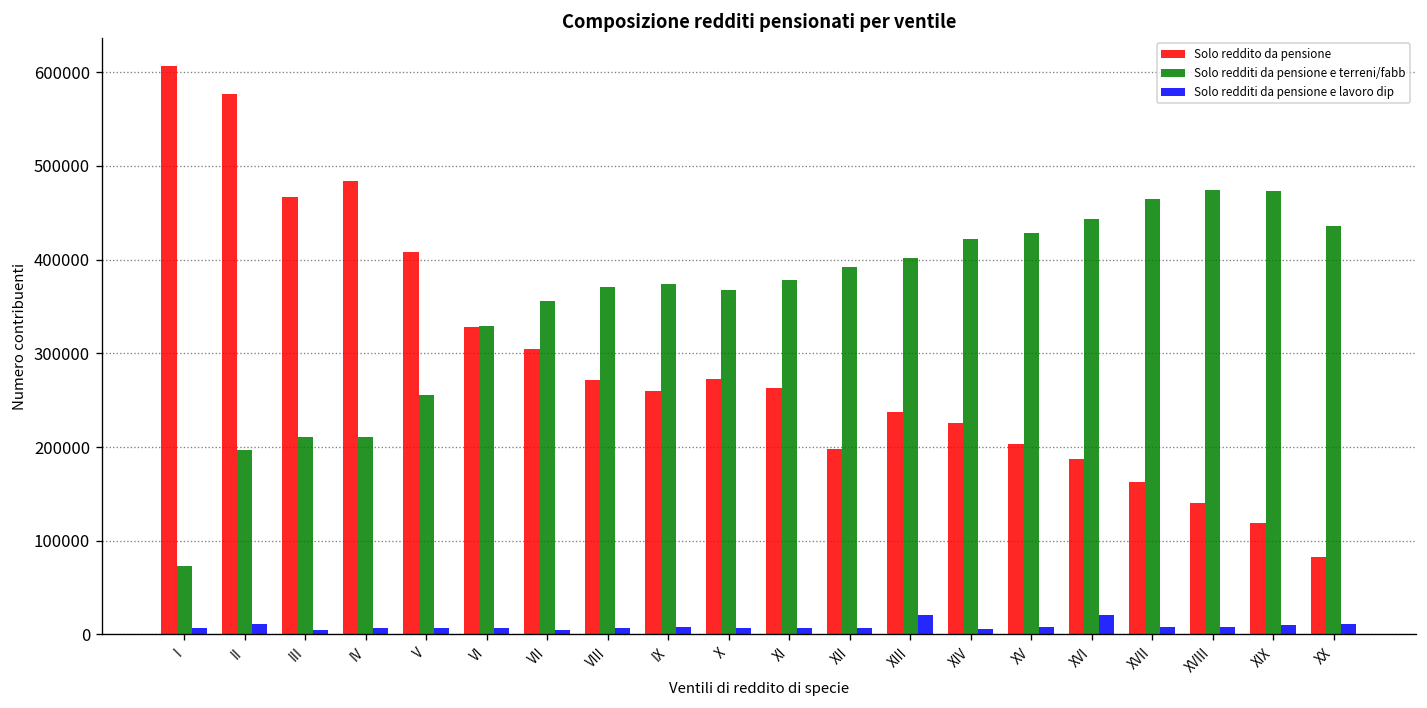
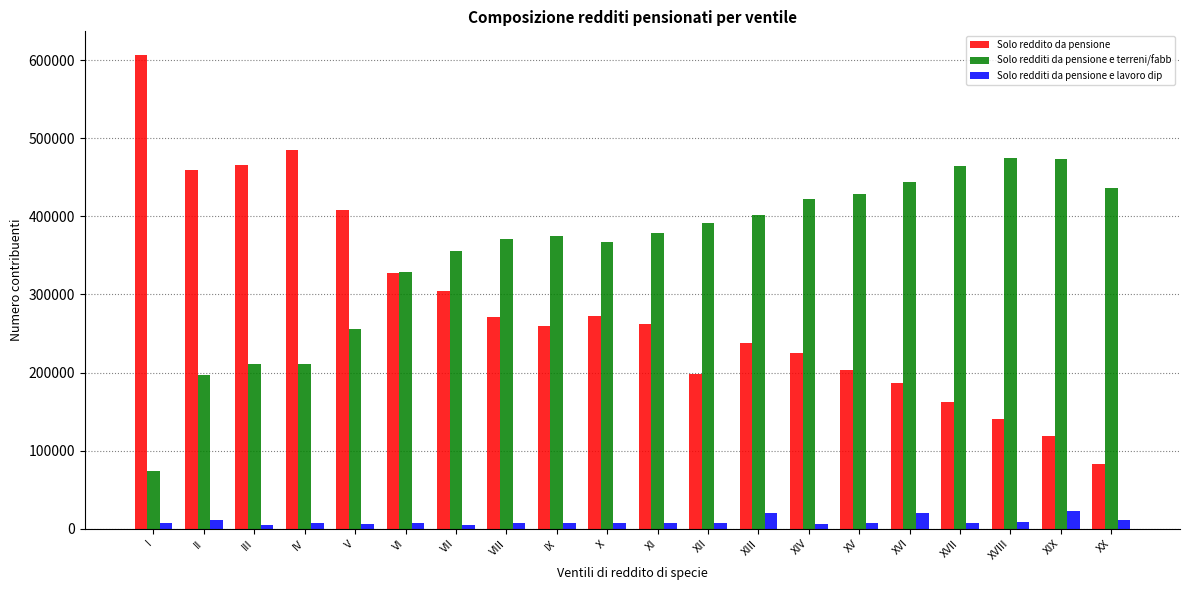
Solo reddito da pensione, II: 580000 -> 460000
Solo redditi da pensione e lavoro dip, XIX: 10000 -> 20000
